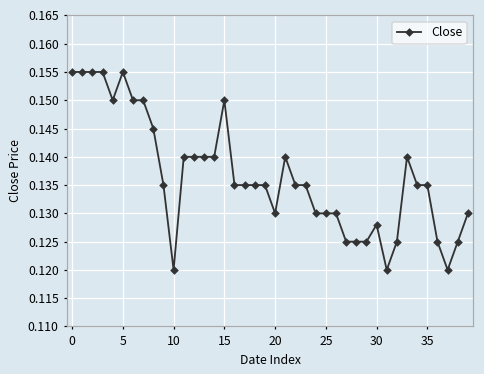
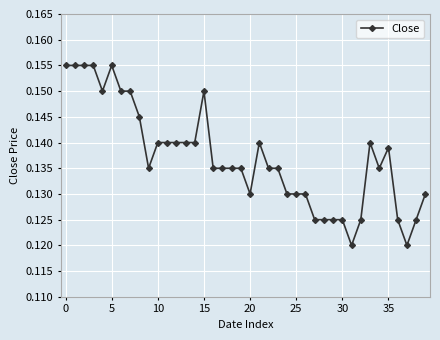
10: 0.12 -> 0.14
30: 0.128 -> 0.125
35: 0.135 -> 0.139
